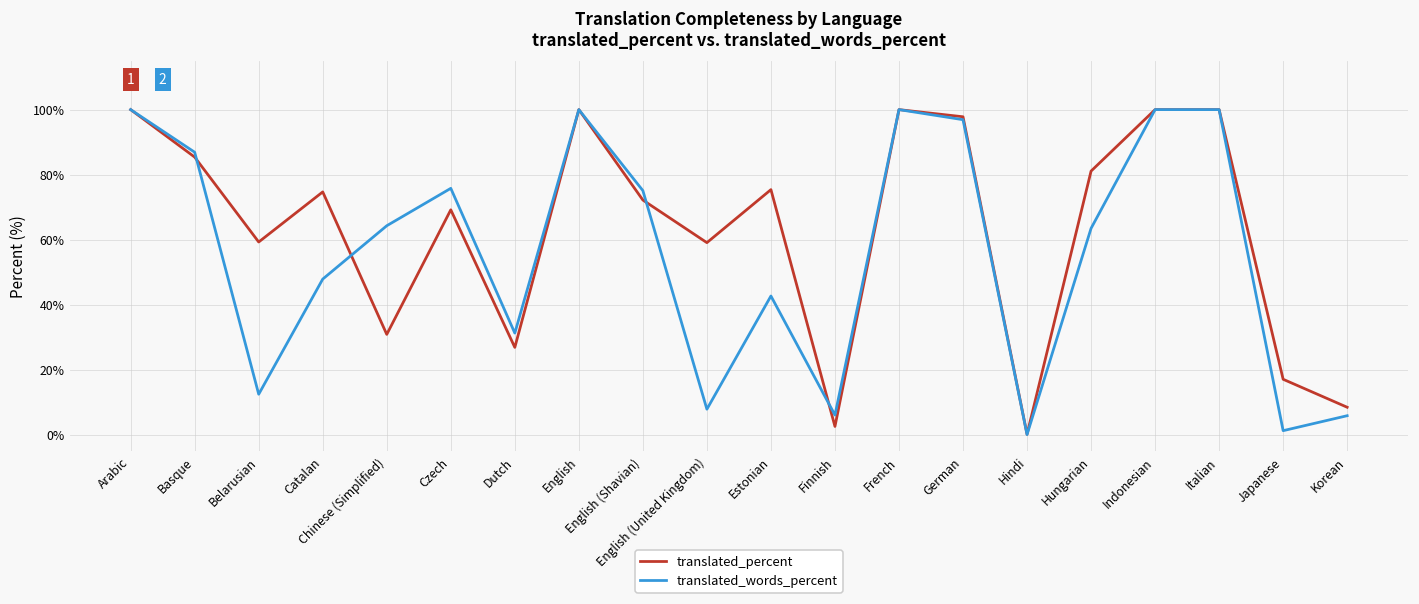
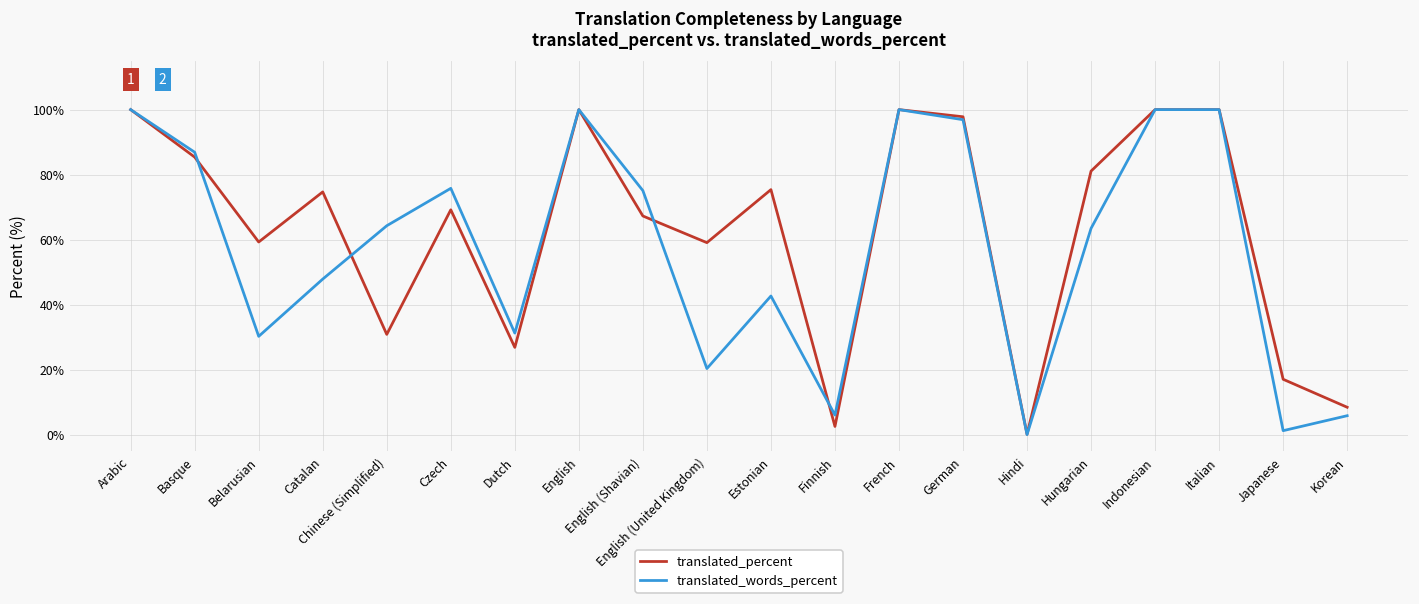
translated_words_percent, Belarusian: 13% -> 30%
translated_percent, English (Shavian): 72% -> 67%
translated_words_percent, English (United Kingdom): 8% -> 20%
